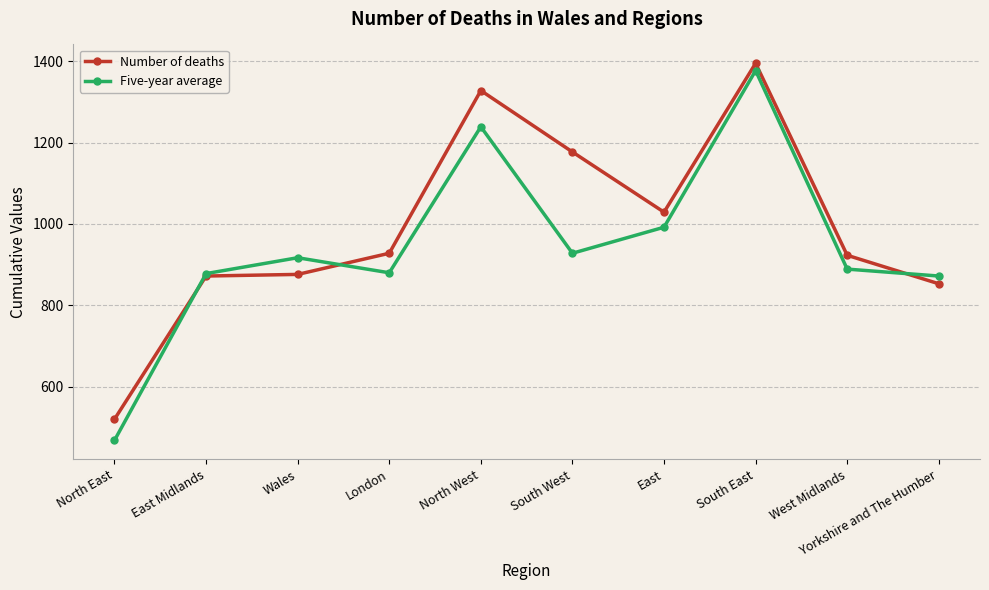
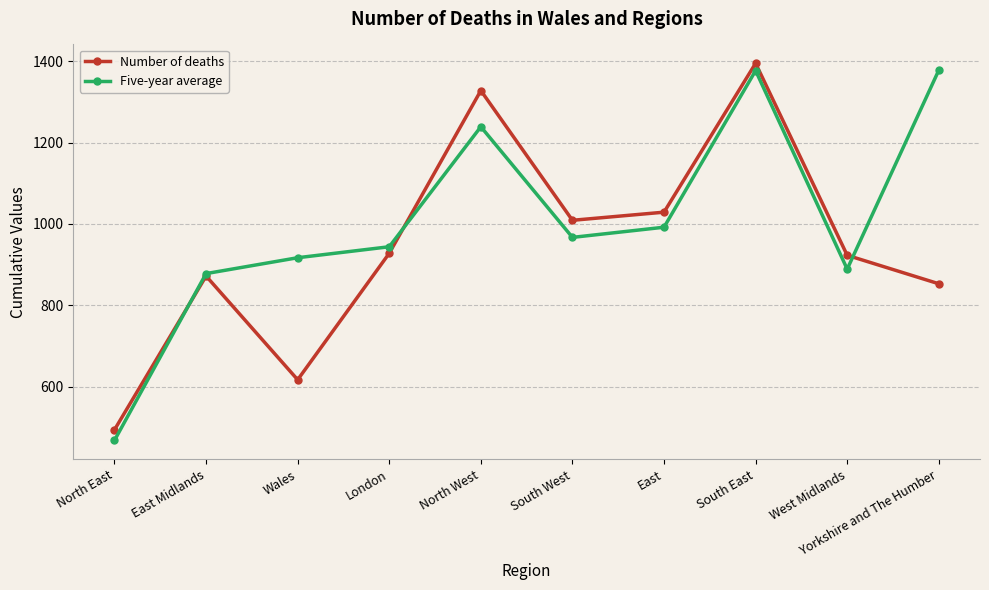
Number of deaths, North East: 520 -> 490
Number of deaths, Wales: 880 -> 620
Five-year average, London: 880 -> 940
Number of deaths, South West: 1180 -> 1010
Five-year average, South West: 930 -> 970
Five-year average, Yorkshire and The Humber: 870 -> 1380
